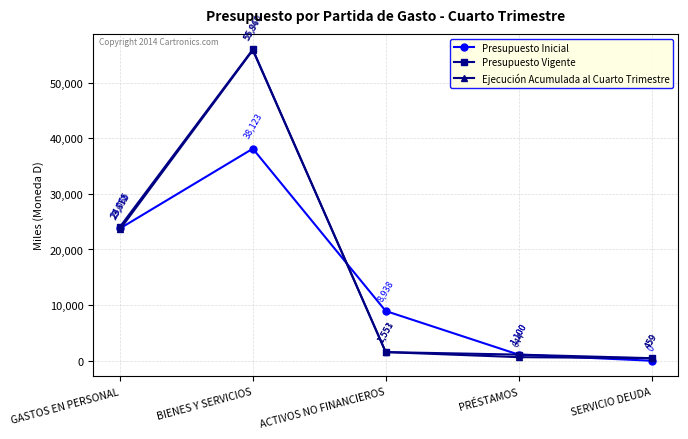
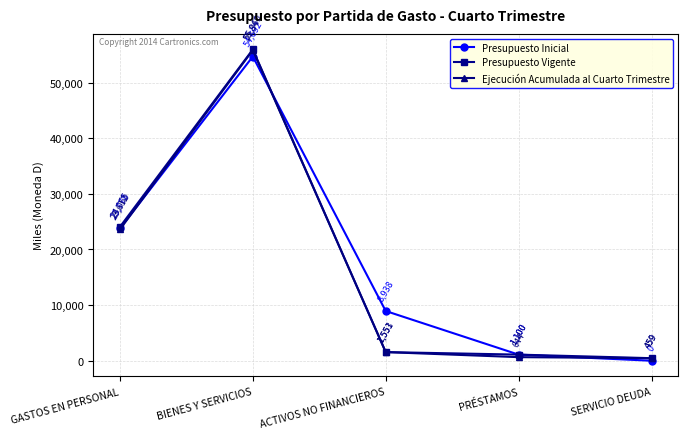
Presupuesto Inicial, BIENES Y SERVICIOS: 38,123 -> 54,692
